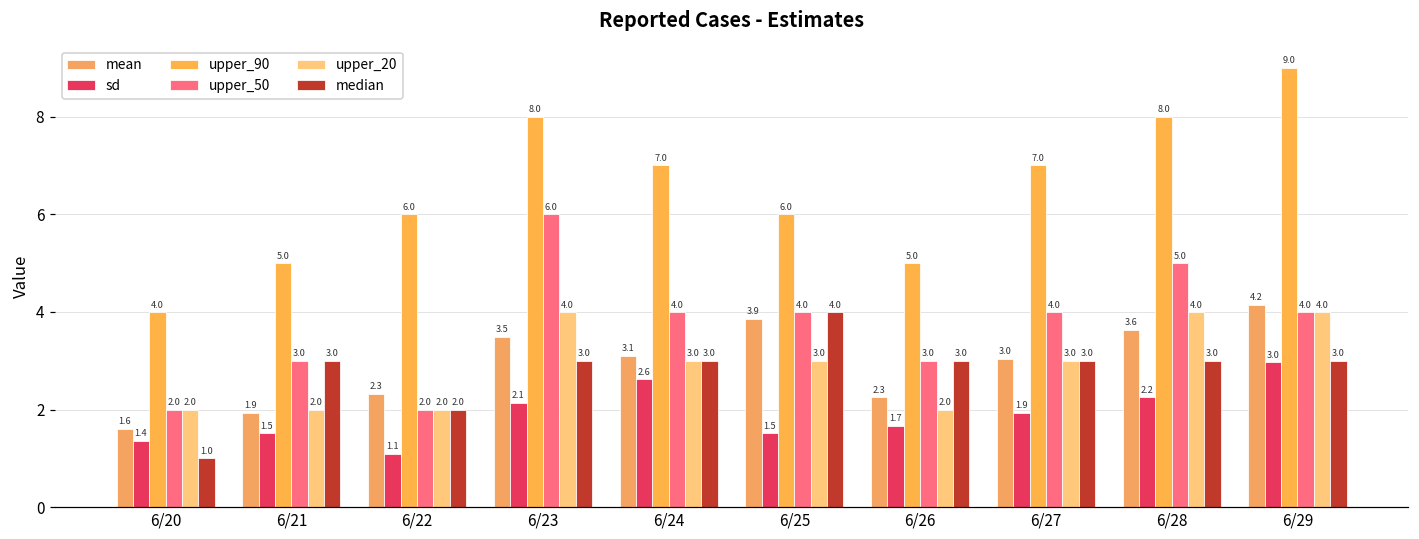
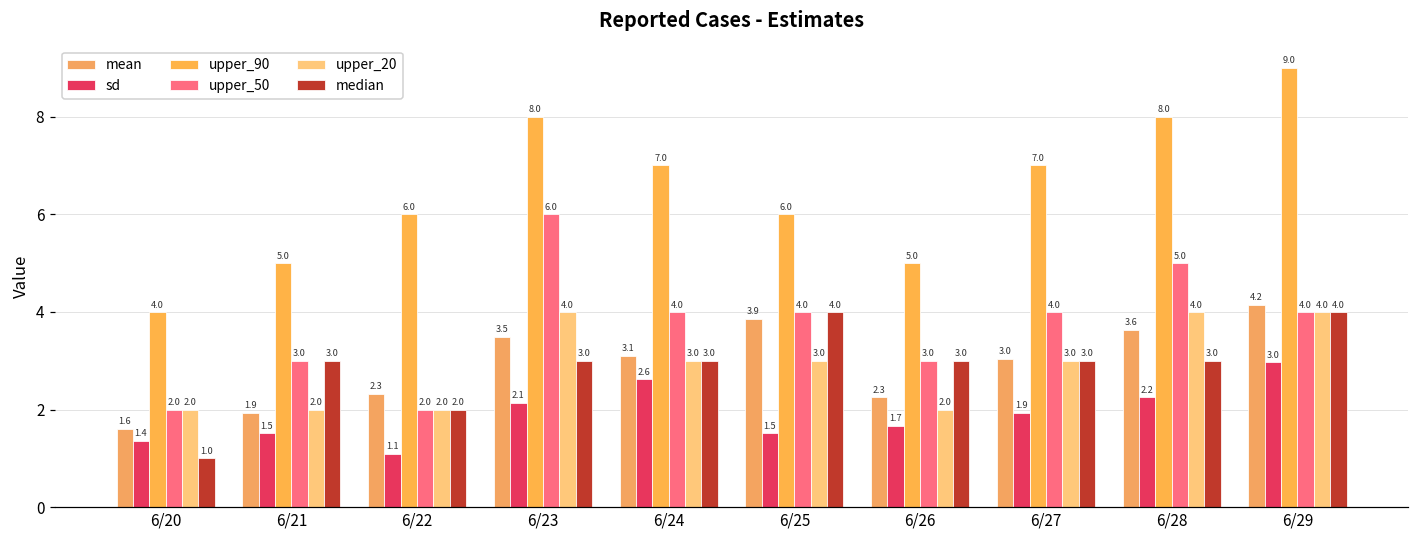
median, 6/29: 3.0 -> 4.0
